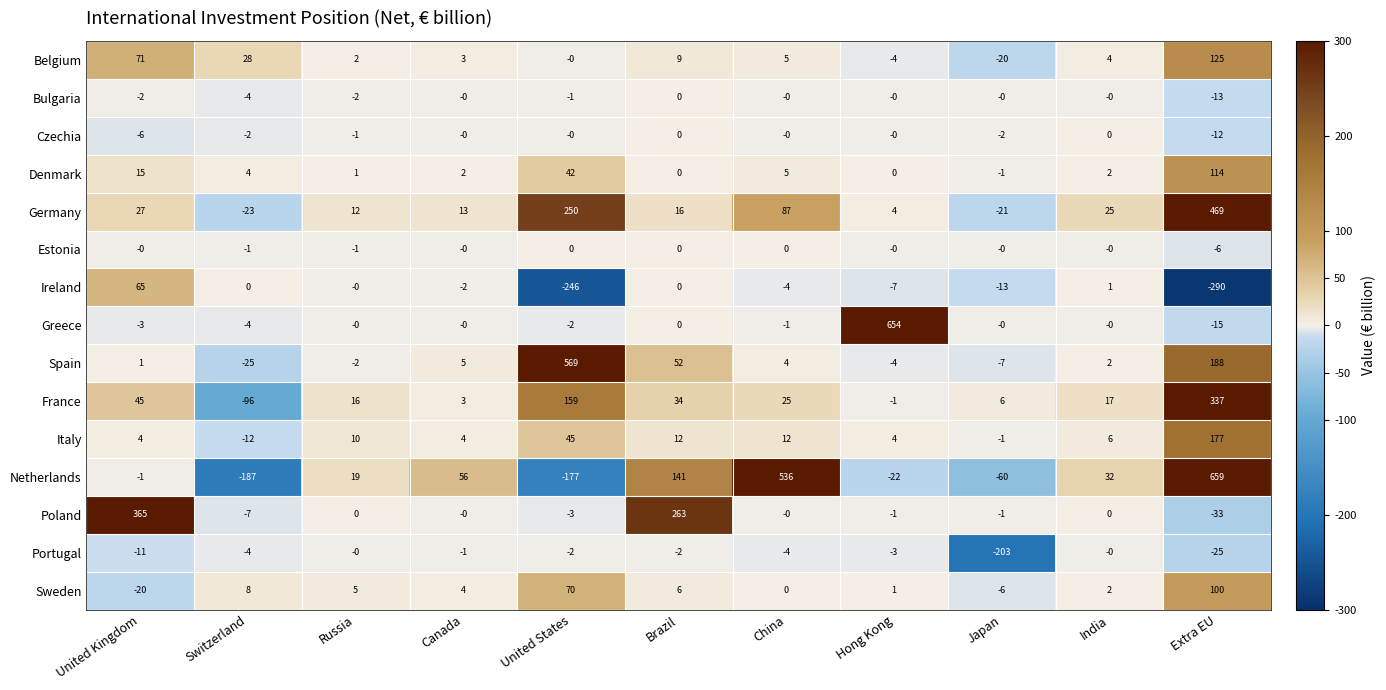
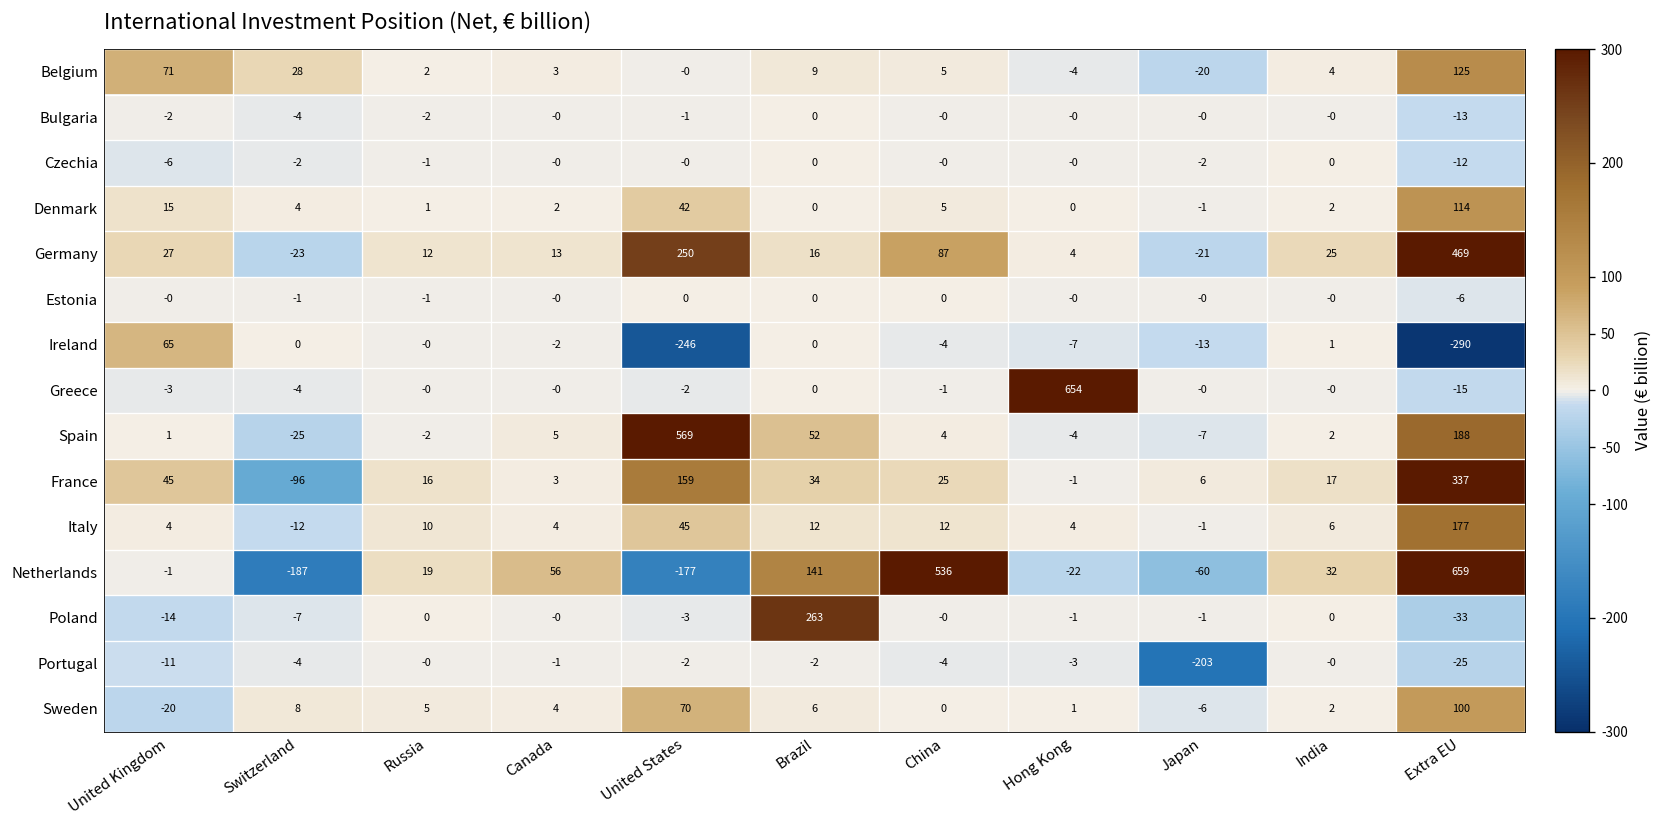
Poland, United Kingdom: 365 -> -14
